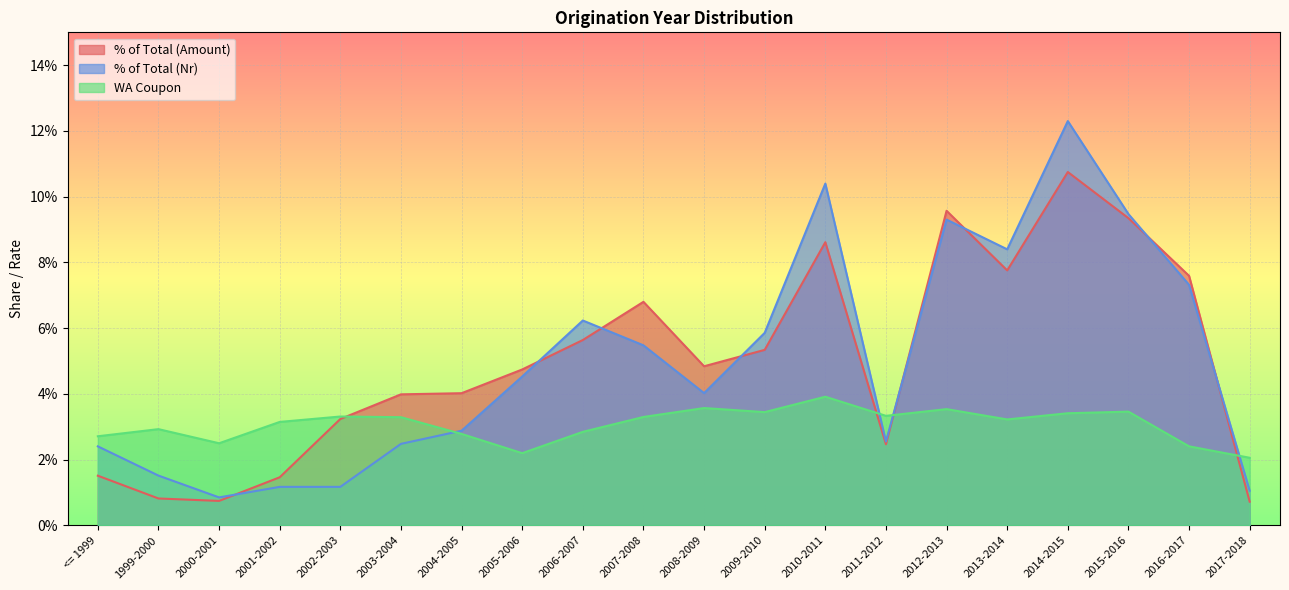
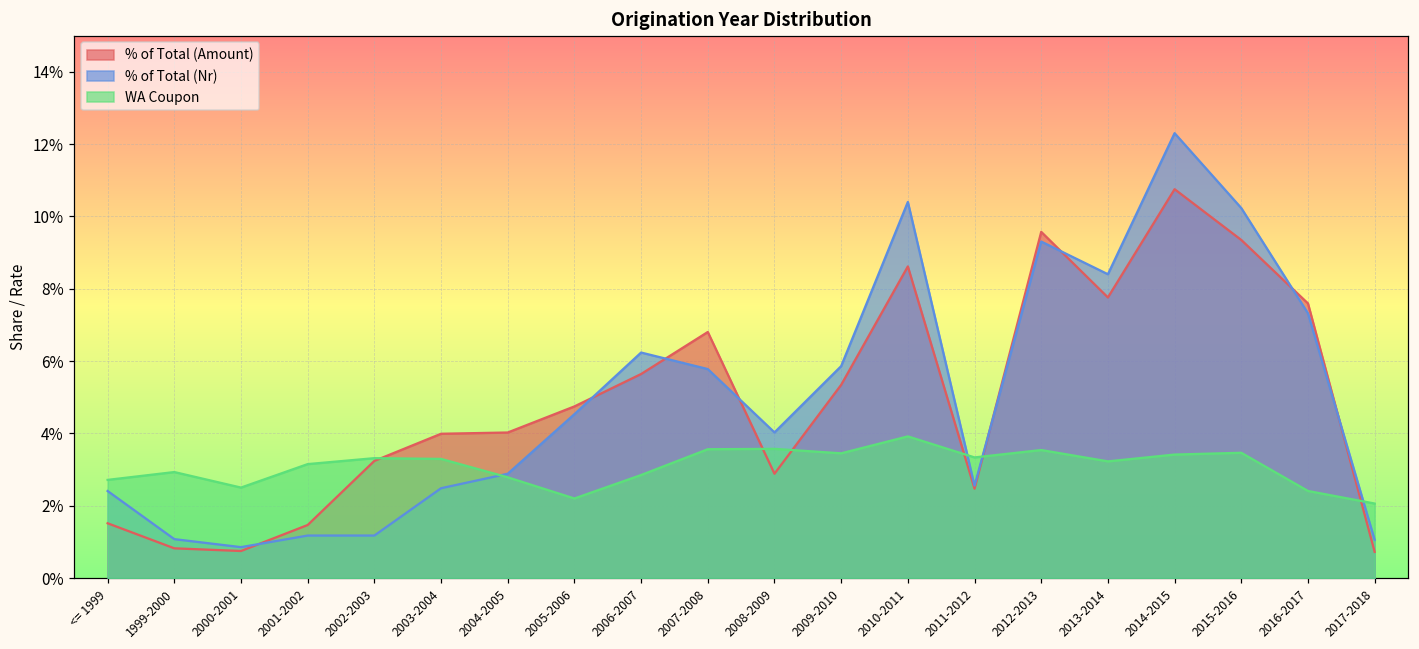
% of Total (Nr), 1999-2000: 1.5% -> 1.1%
% of Total (Nr), 2007-2008: 5.5% -> 5.8%
WA Coupon, 2007-2008: 3.3% -> 3.6%
% of Total (Amount), 2008-2009: 4.8% -> 2.9%
% of Total (Nr), 2015-2016: 9.5% -> 10.2%
